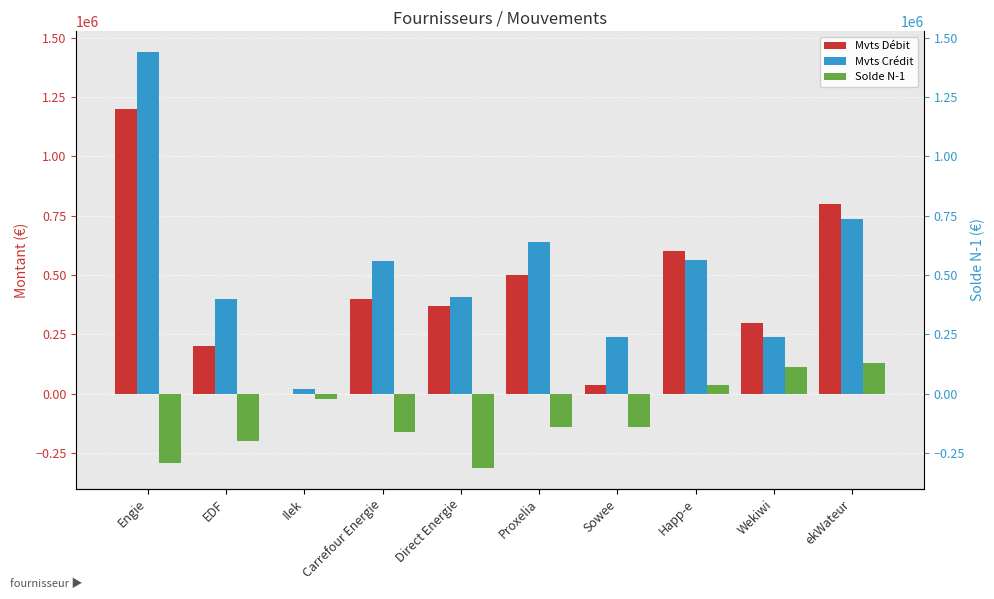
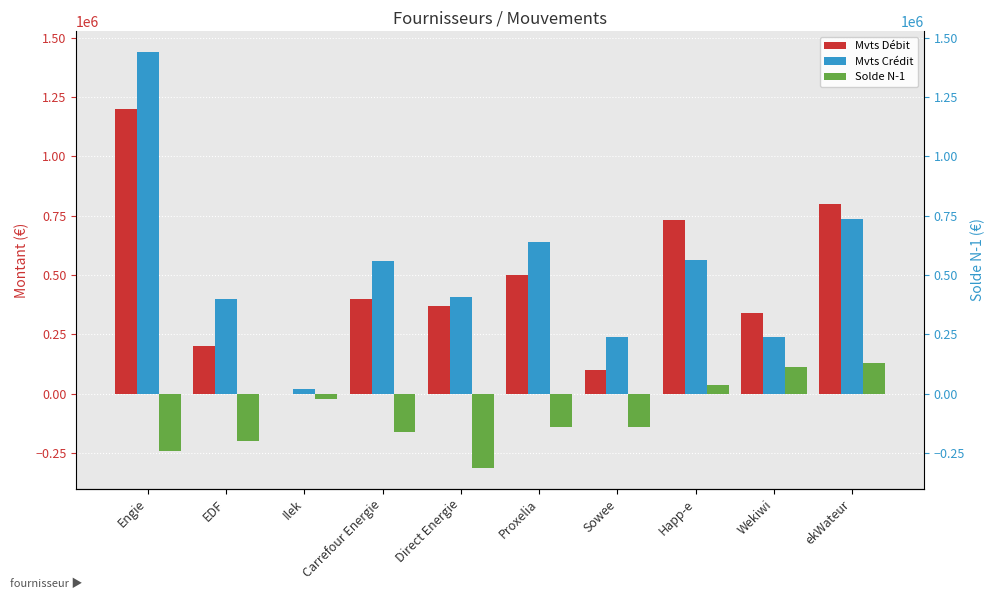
Solde N-1, Engie: -290000 -> -240000
Mvts Débit, Sowee: 40000 -> 100000
Mvts Débit, Happ-e: 600000 -> 730000
Mvts Débit, Wekiwi: 300000 -> 340000
